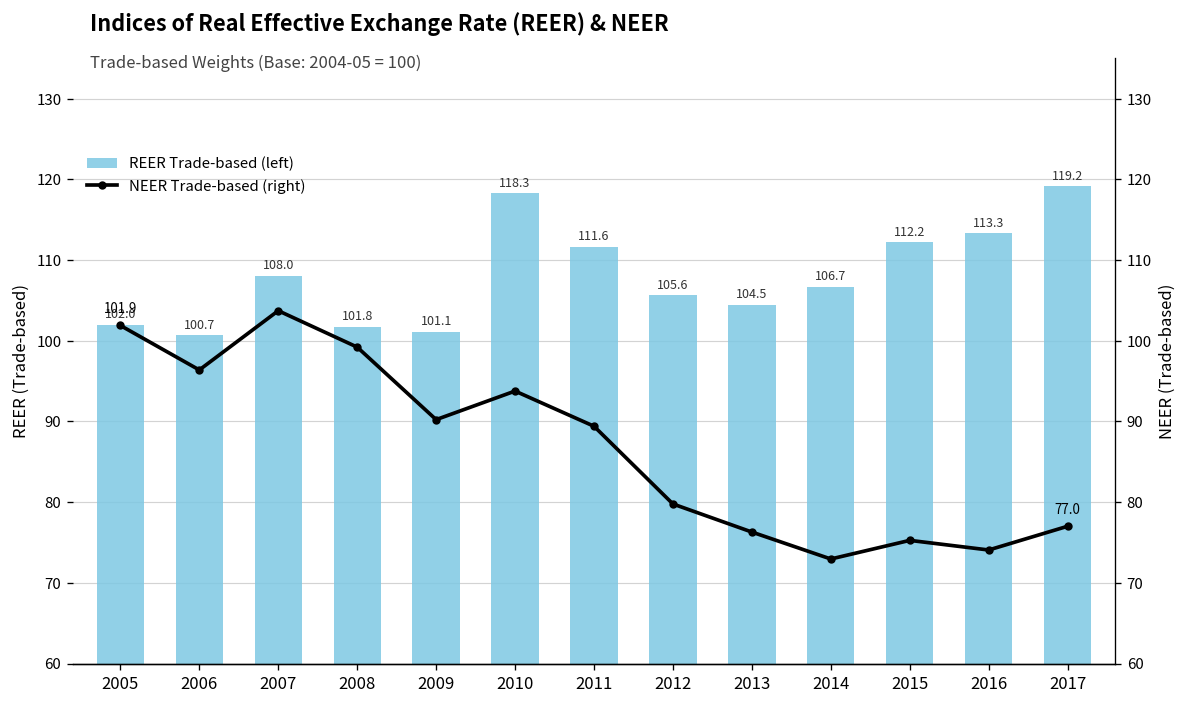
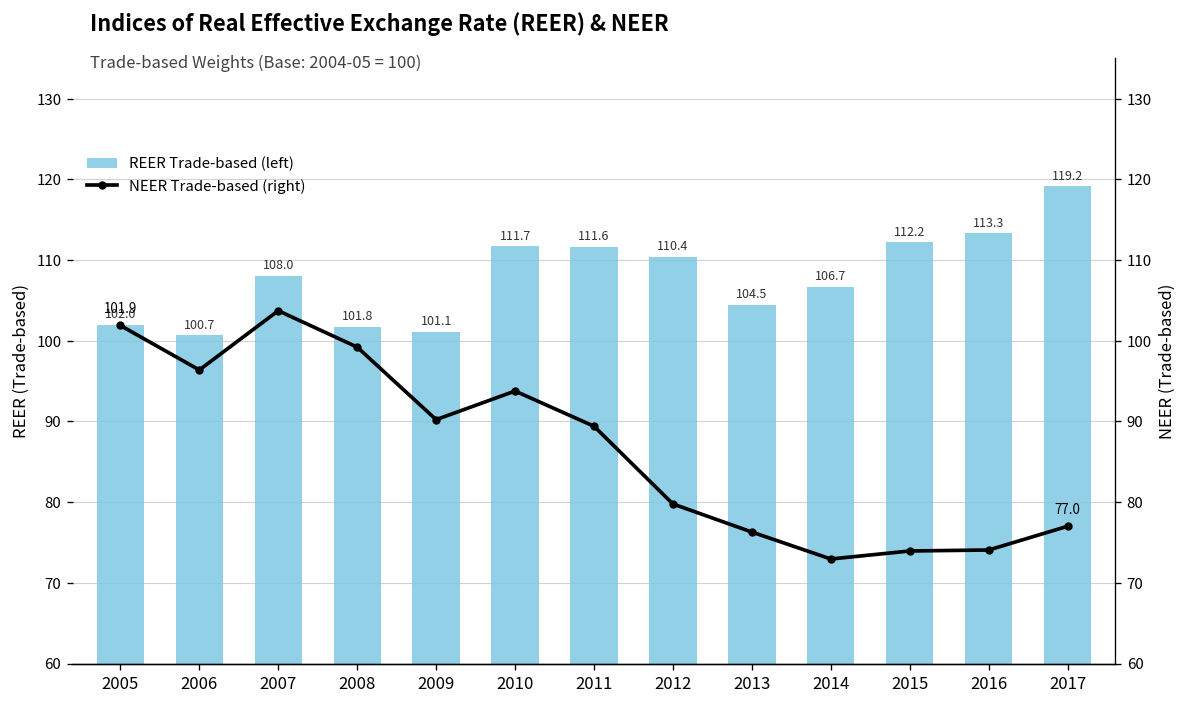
REER Trade-based (left), 2010: 118.3 -> 111.7
REER Trade-based (left), 2012: 105.6 -> 110.4
NEER Trade-based (right), 2015: 75 -> 74
